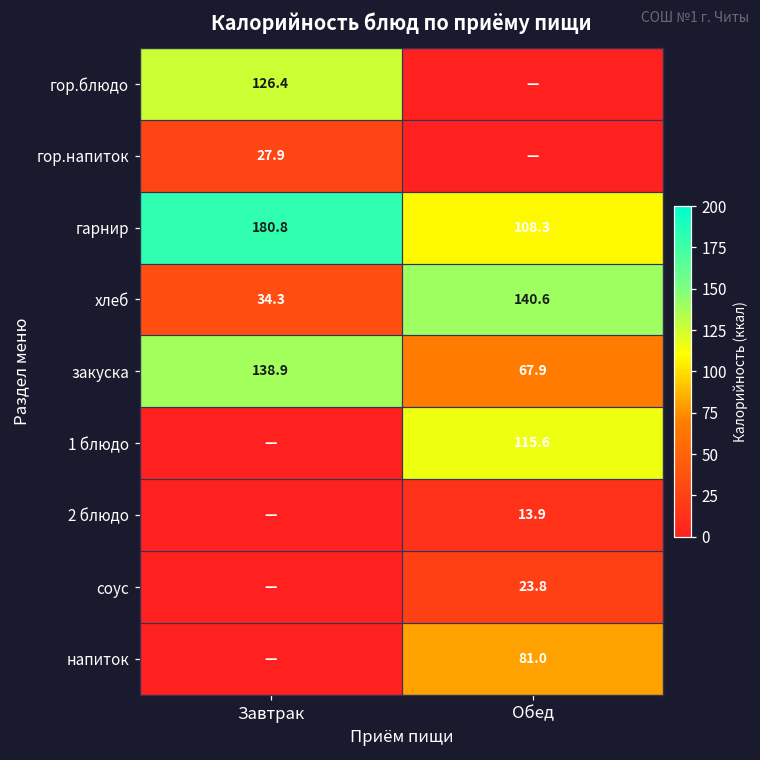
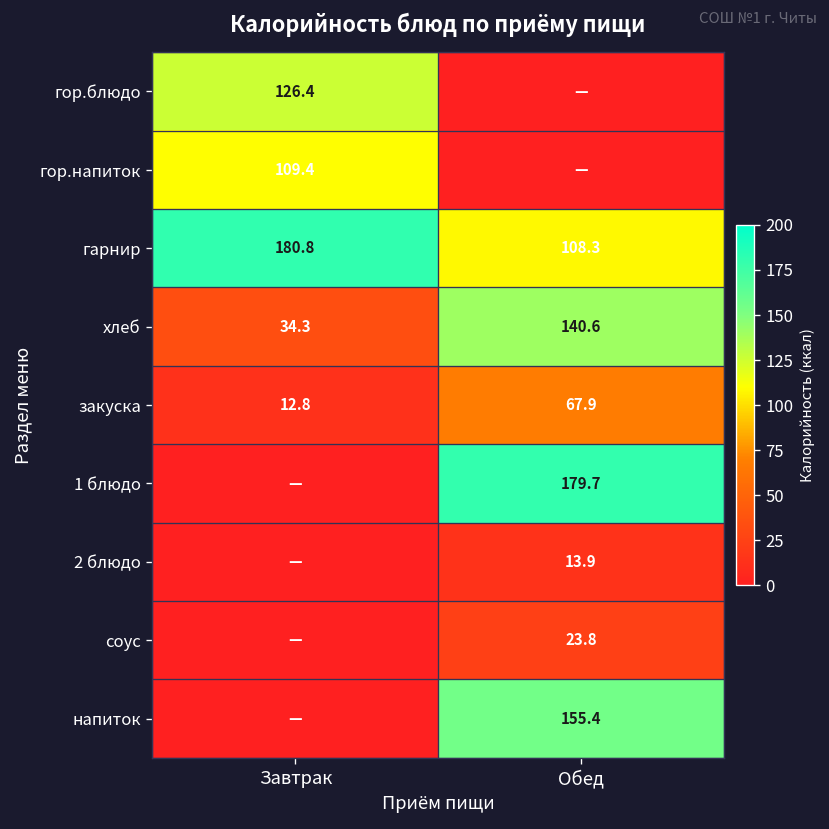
гор.напиток, Завтрак: 27.9 -> 109.4
закуска, Завтрак: 138.9 -> 12.8
1 блюдо, Обед: 115.6 -> 179.7
напиток, Обед: 81.0 -> 155.4
